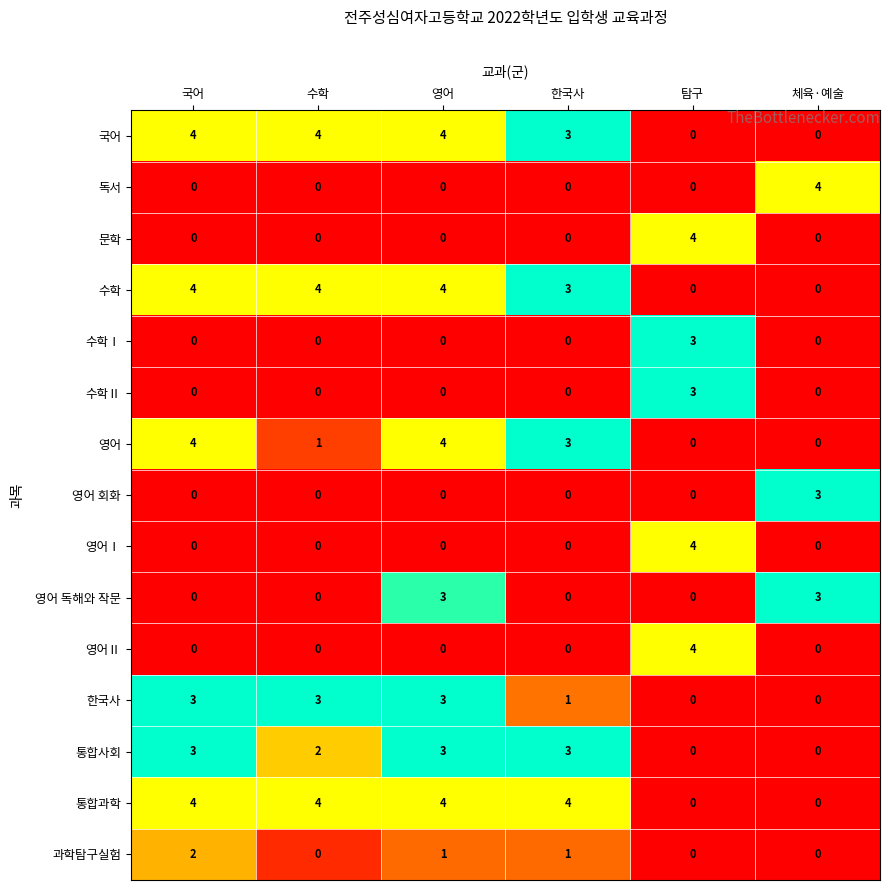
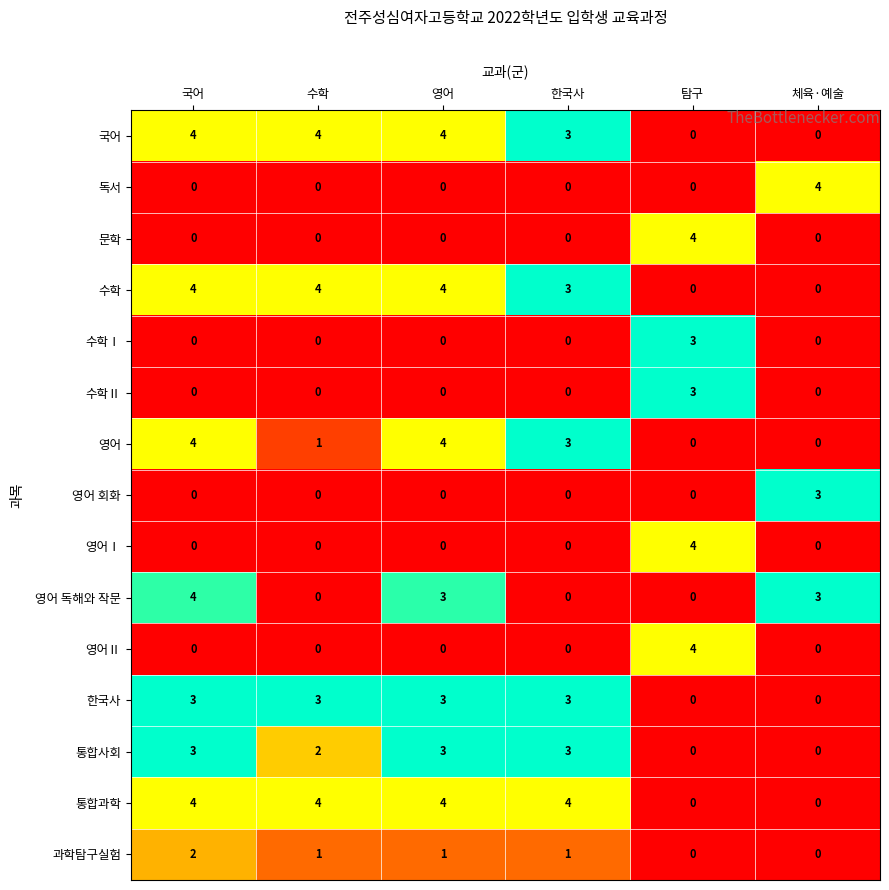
영어 독해와 작문, 국어: 0 -> 4
한국사, 한국사: 1 -> 3
과학탐구실험, 수학: 0 -> 1
